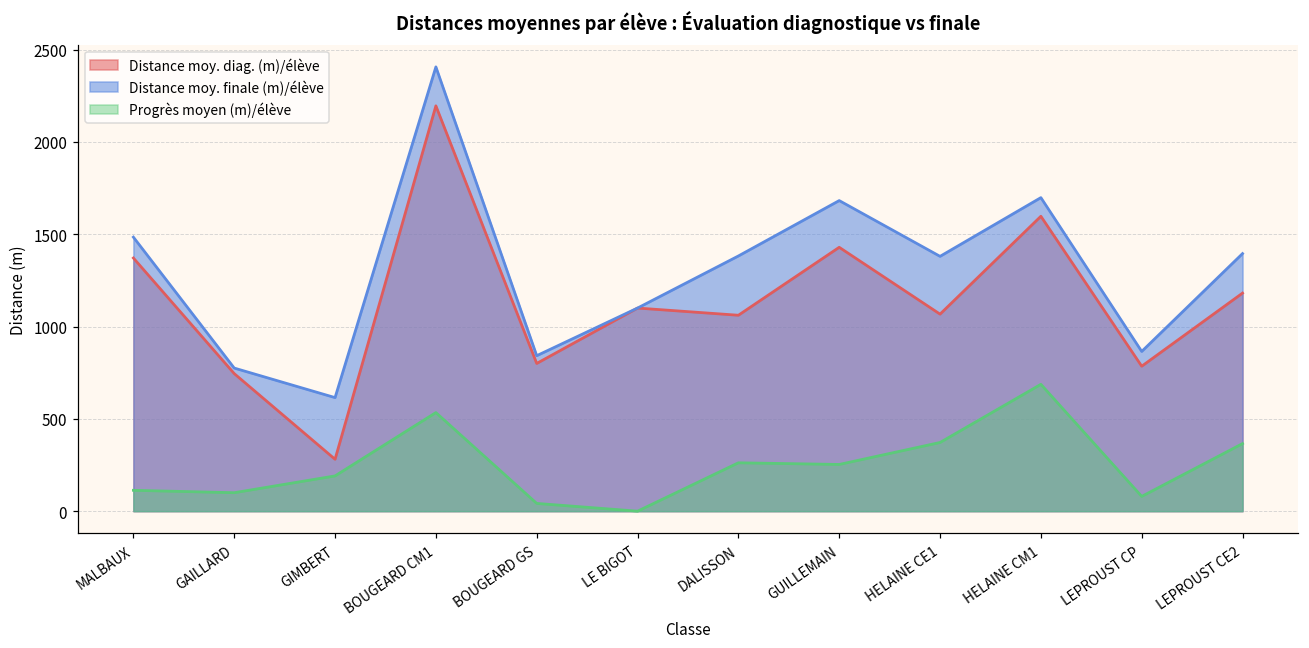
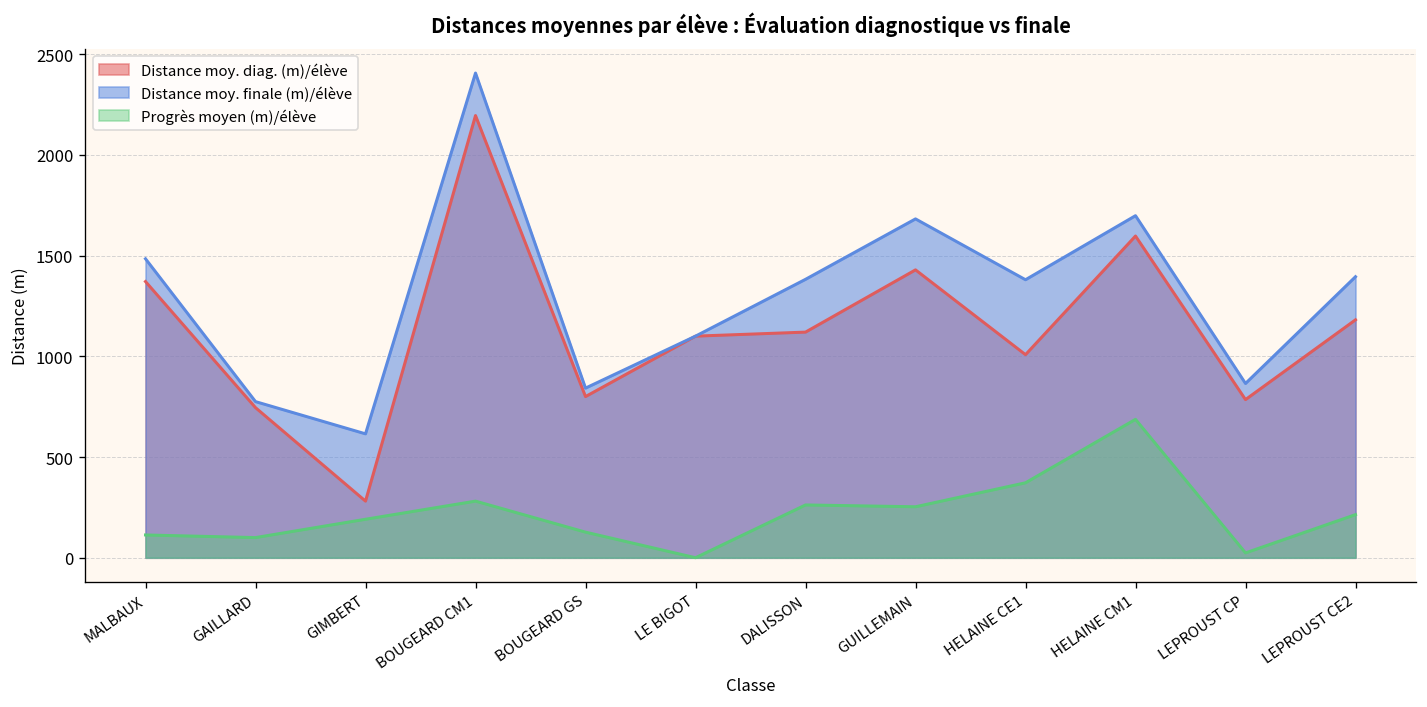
Progrès moyen (m)/élève, BOUGEARD CM1: 530 -> 280
Progrès moyen (m)/élève, BOUGEARD GS: 40 -> 130
Distance moy. diag. (m)/élève, DALISSON: 1060 -> 1120
Distance moy. diag. (m)/élève, HELAINE CE1: 1070 -> 1010
Progrès moyen (m)/élève, LEPROUST CP: 80 -> 20
Progrès moyen (m)/élève, LEPROUST CE2: 370 -> 210
